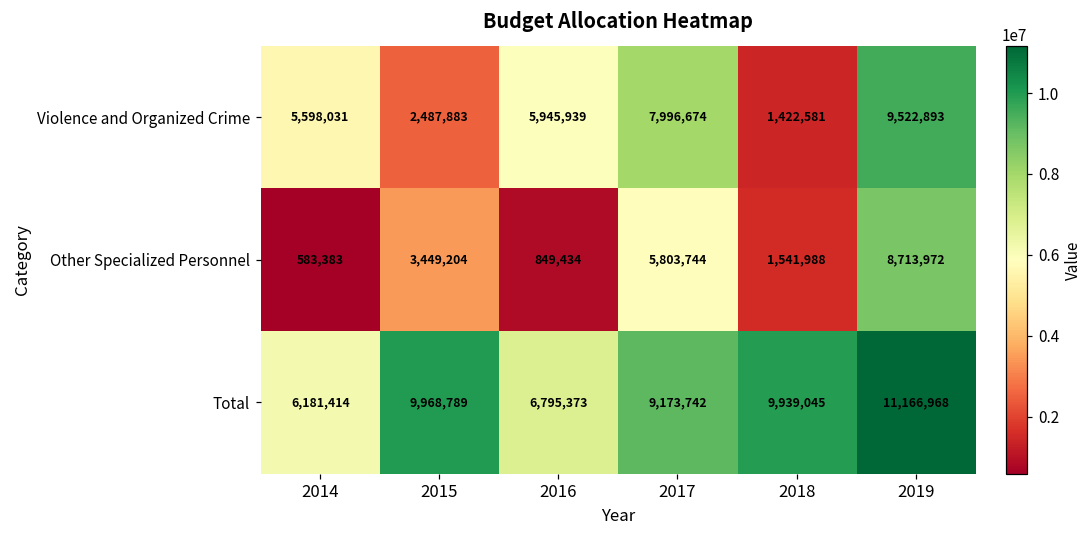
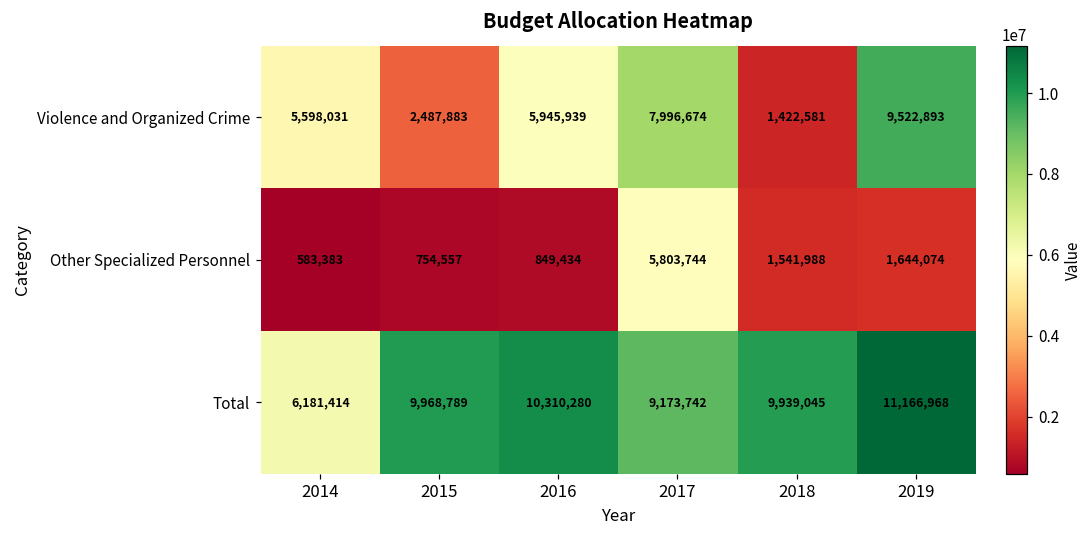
Other Specialized Personnel, 2015: 3,449,204 -> 754,557
Other Specialized Personnel, 2019: 8,713,972 -> 1,644,074
Total, 2016: 6,795,373 -> 10,310,280
